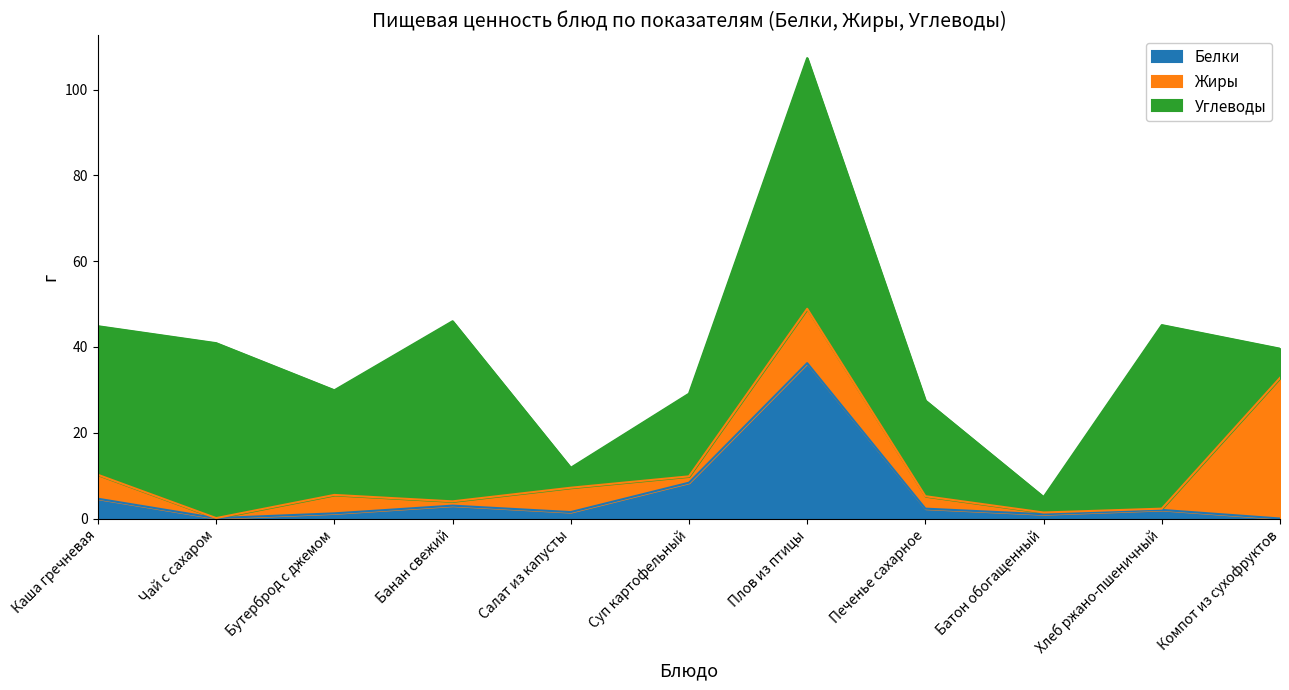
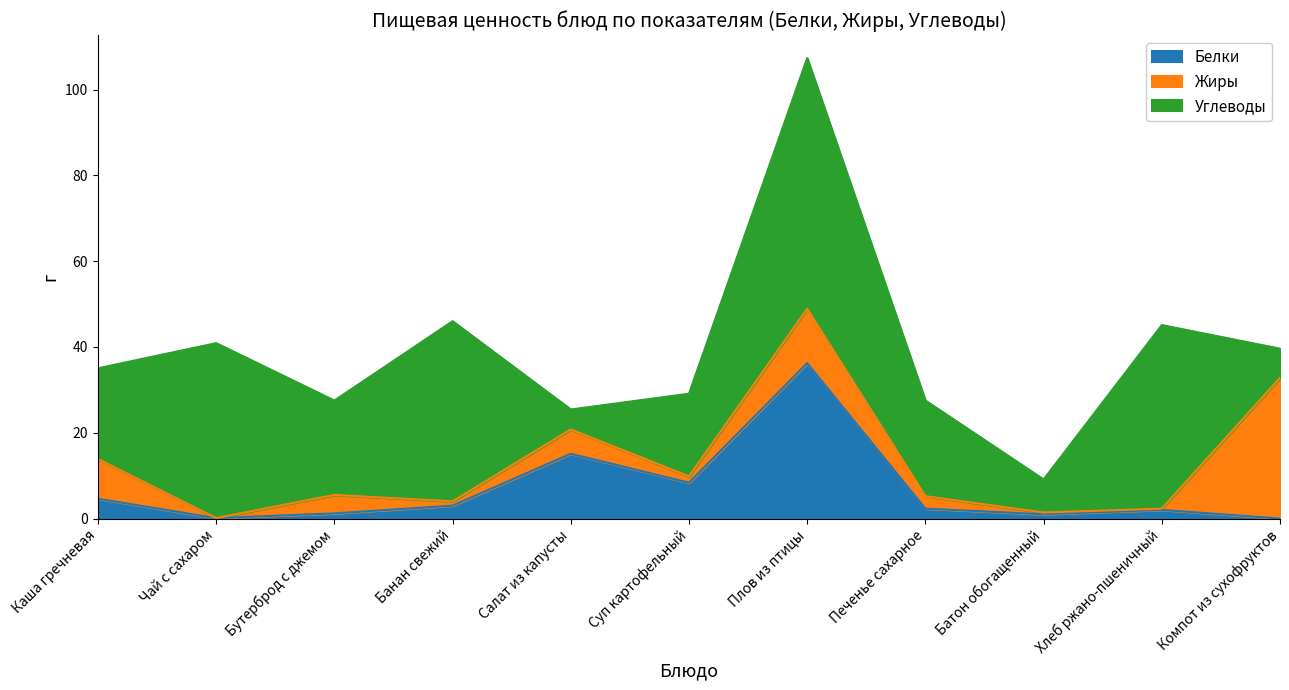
Жиры, Каша гречневая: 6 -> 9
Углеводы, Каша гречневая: 35 -> 21
Углеводы, Бутерброд с джемом: 24 -> 22
Белки, Салат из капусты: 2 -> 15
Углеводы, Батон обогащенный: 4 -> 8
